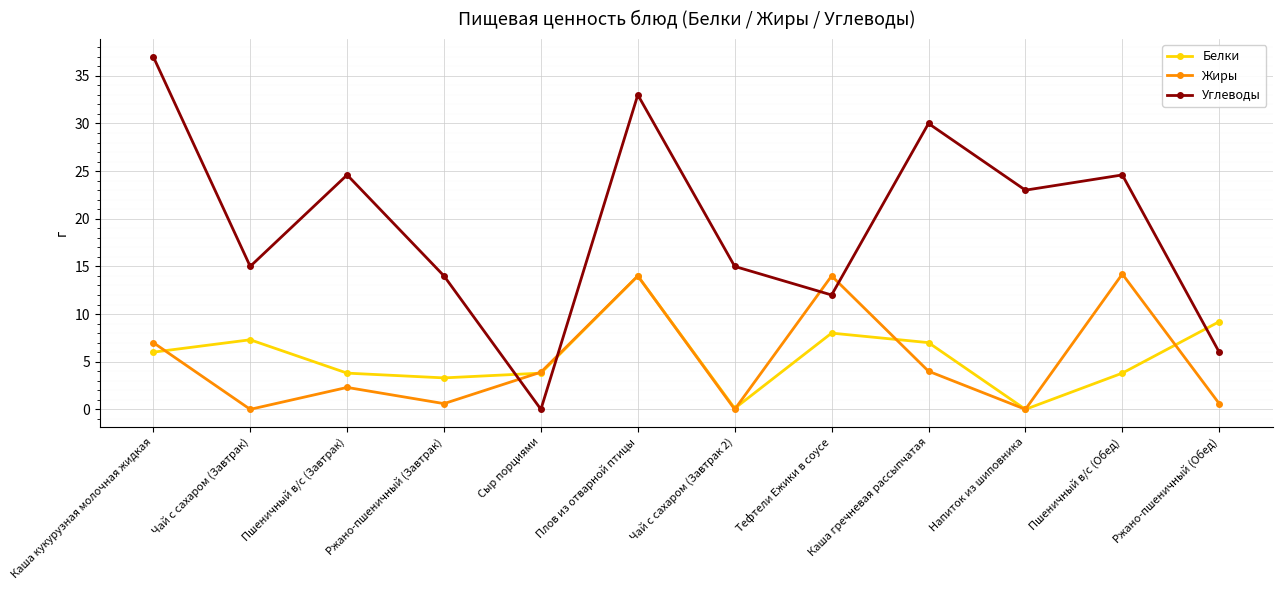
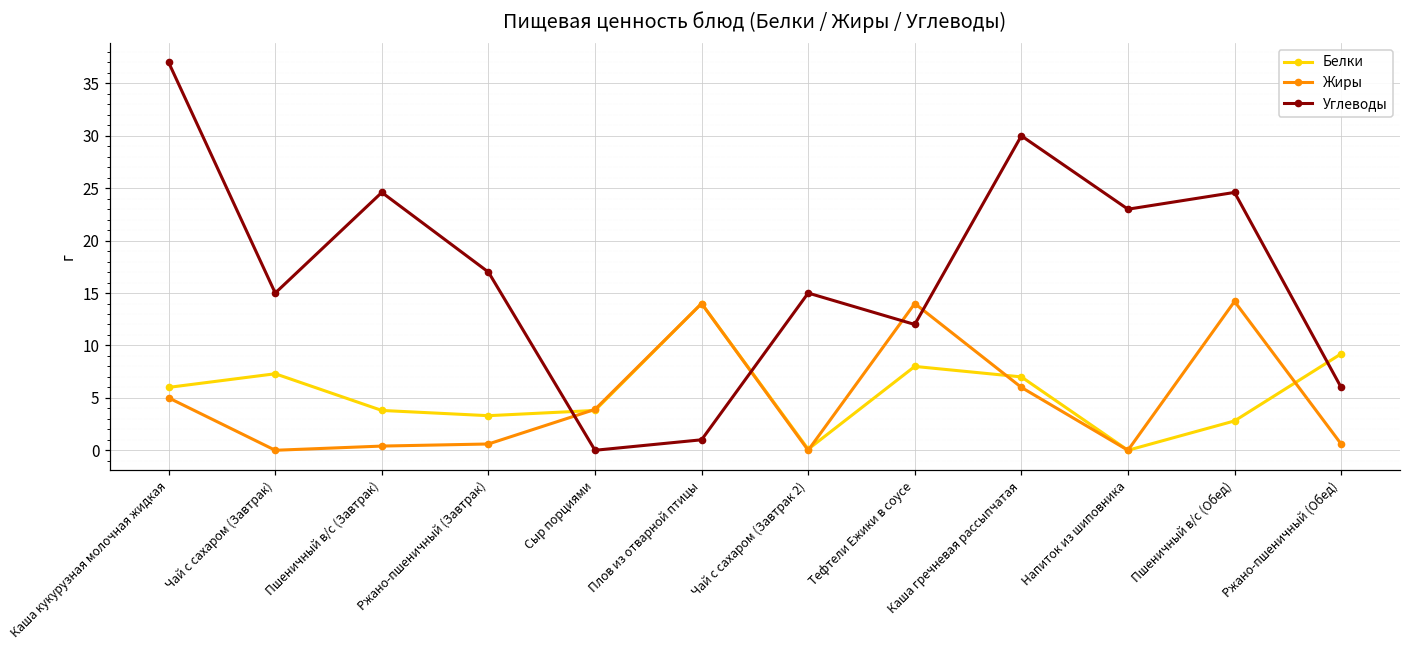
Жиры, Каша кукурузная молочная жидкая: 7 -> 5
Жиры, Пшеничный в/с (Завтрак): 2 -> 0
Углеводы, Ржано-пшеничный (Завтрак): 14 -> 17
Углеводы, Плов из отварной птицы: 33 -> 1
Жиры, Каша гречневая рассыпчатая: 4 -> 6
Белки, Пшеничный в/с (Обед): 4 -> 3
